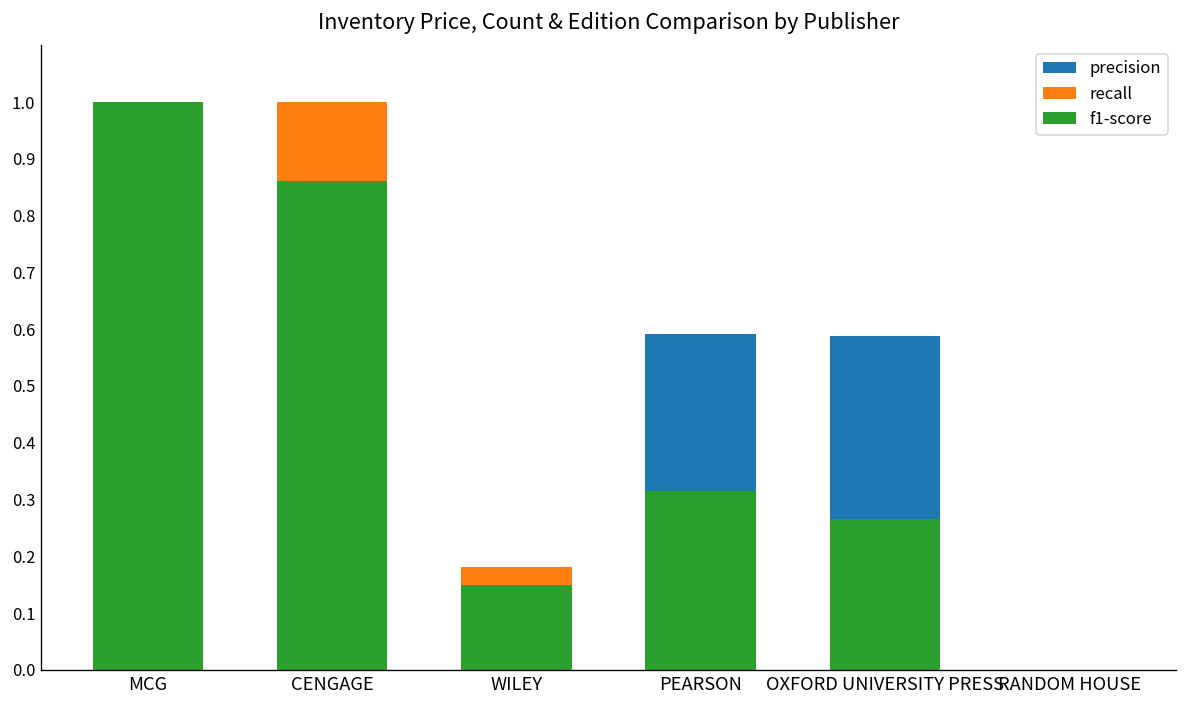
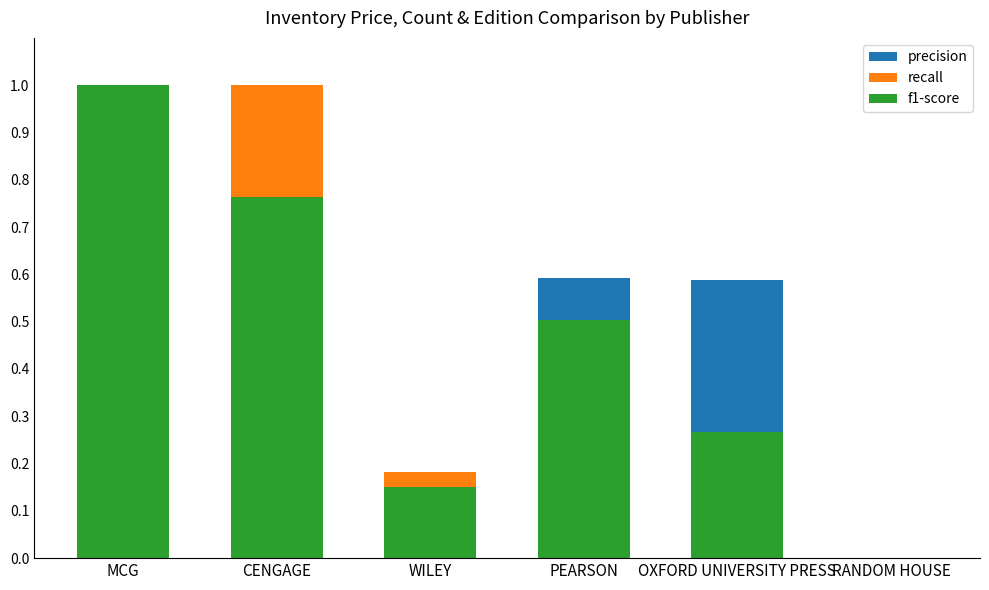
f1-score, CENGAGE: 0.86 -> 0.76
f1-score, PEARSON: 0.32 -> 0.50
